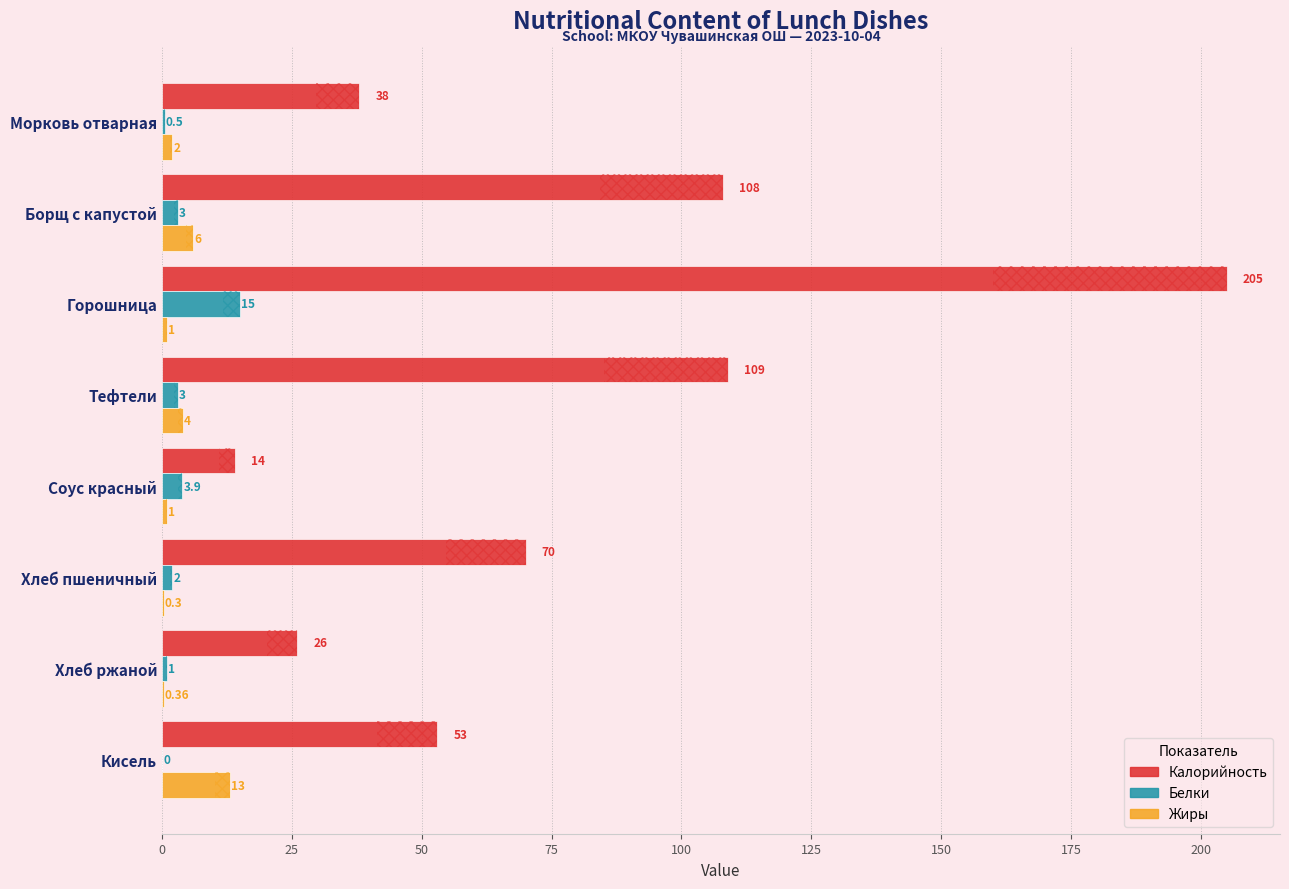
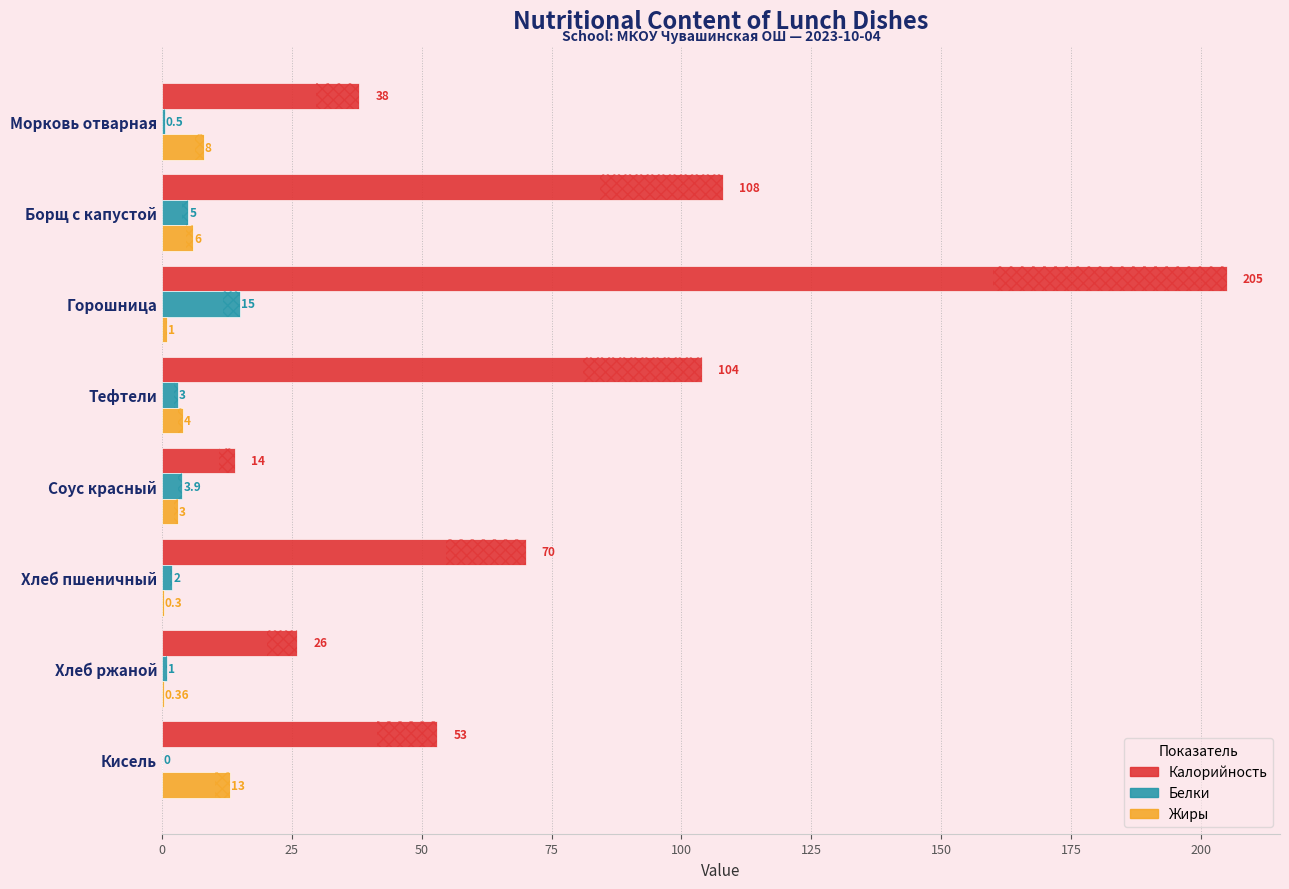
Жиры, Морковь отварная: 2 -> 8
Белки, Борщ с капустой: 3 -> 5
Калорийность, Тефтели: 109 -> 104
Жиры, Соус красный: 1 -> 3
